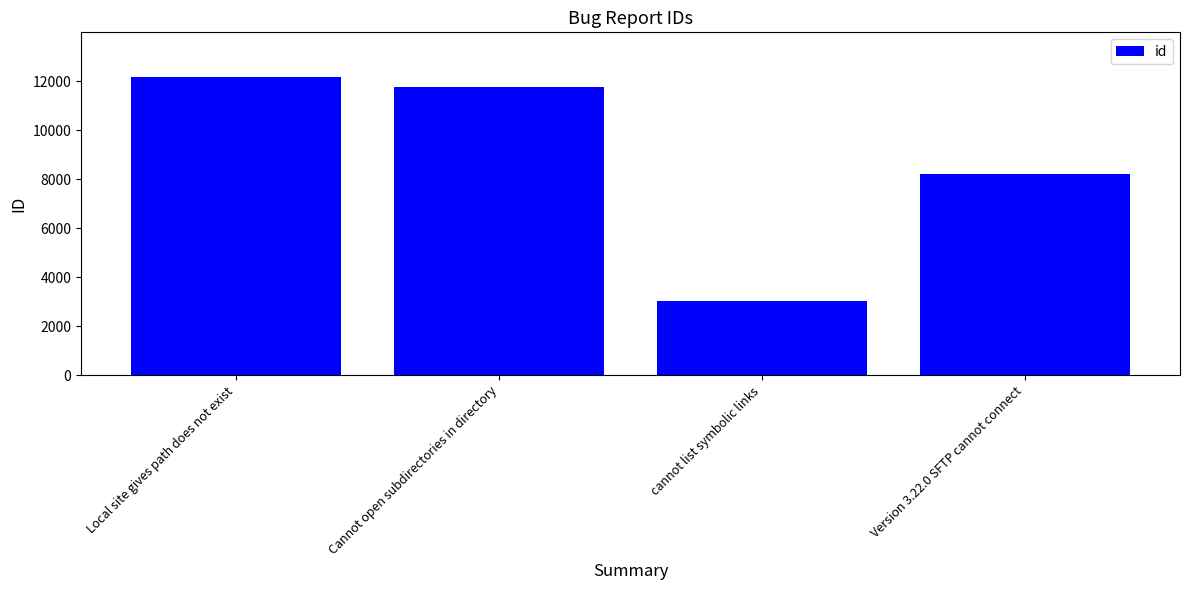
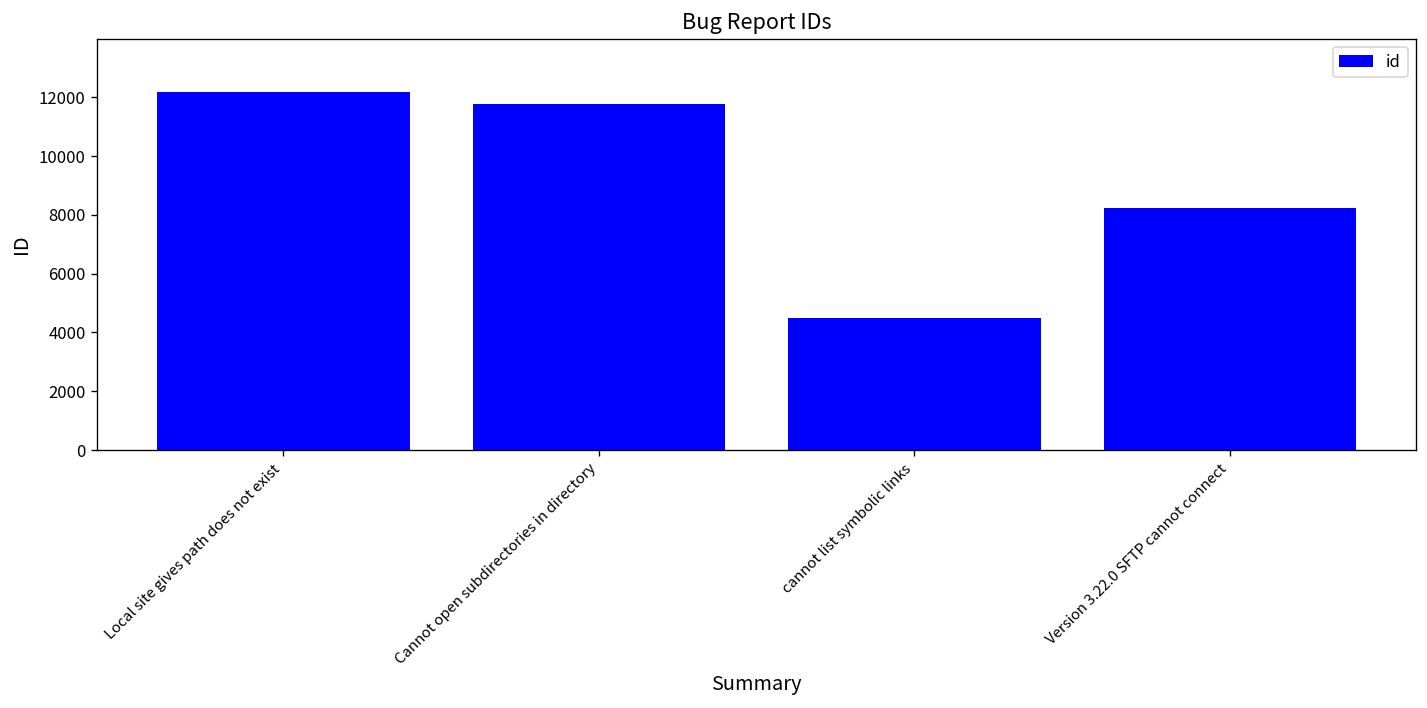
cannot list symbolic links: 3000 -> 4500
